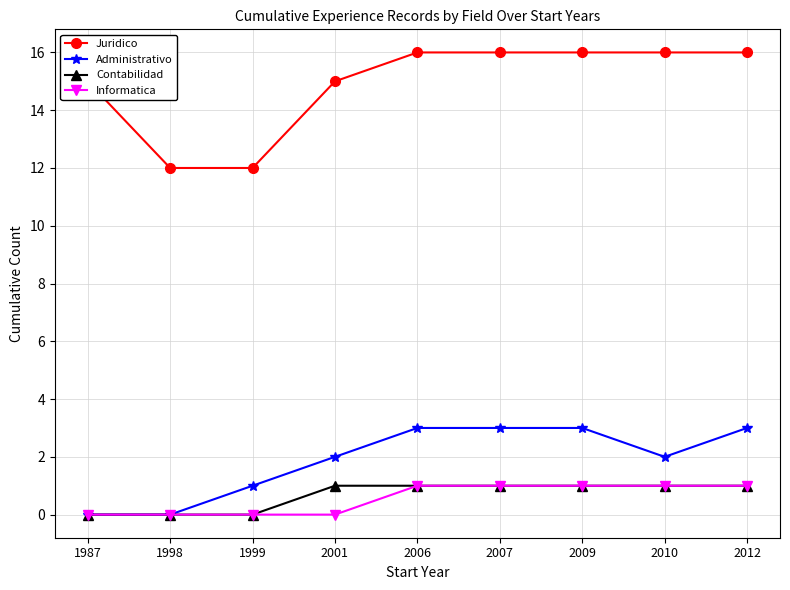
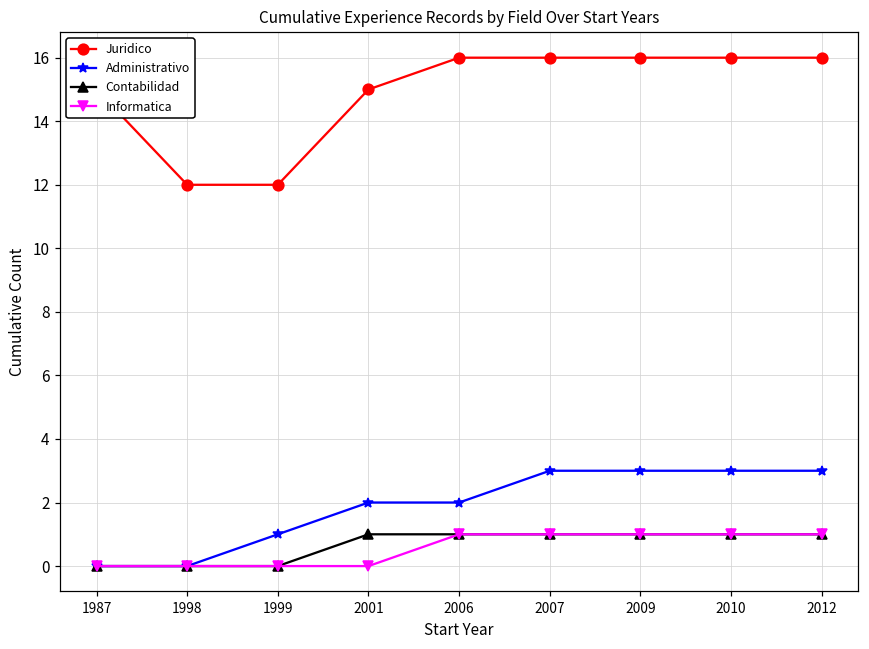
Administrativo, 2006: 3 -> 2
Administrativo, 2010: 2 -> 3
